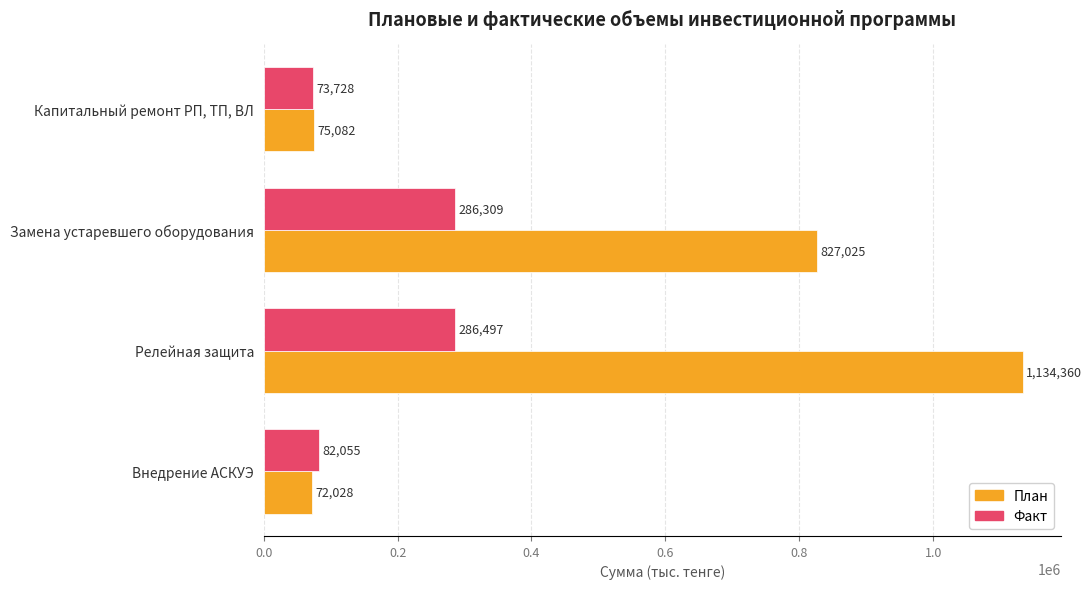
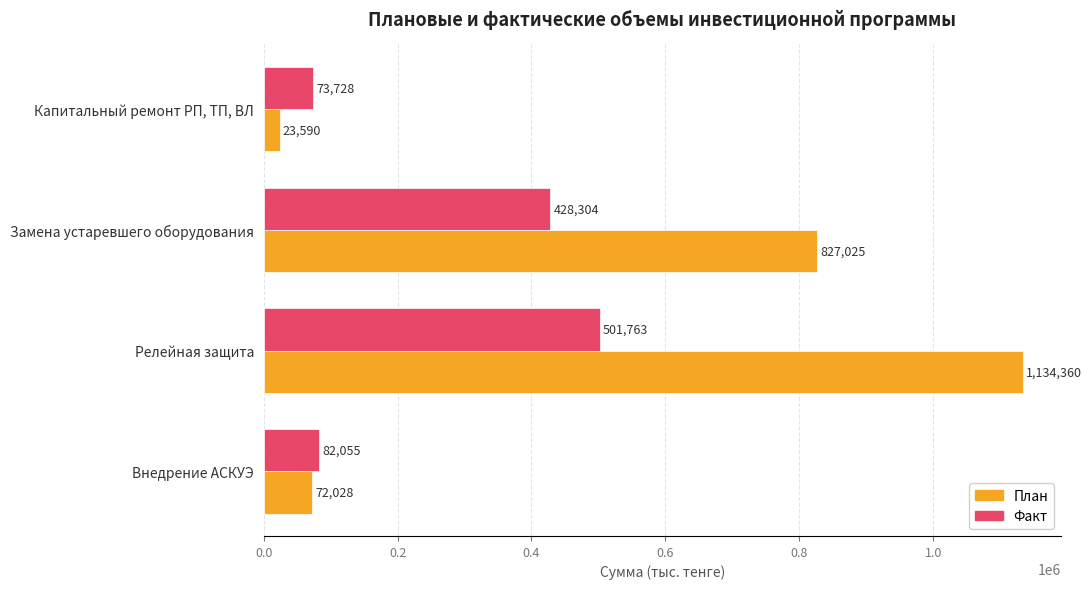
План, Капитальный ремонт РП, ТП, ВЛ: 75,082 -> 23,590
Факт, Замена устаревшего оборудования: 286,309 -> 428,304
Факт, Релейная защита: 286,497 -> 501,763
